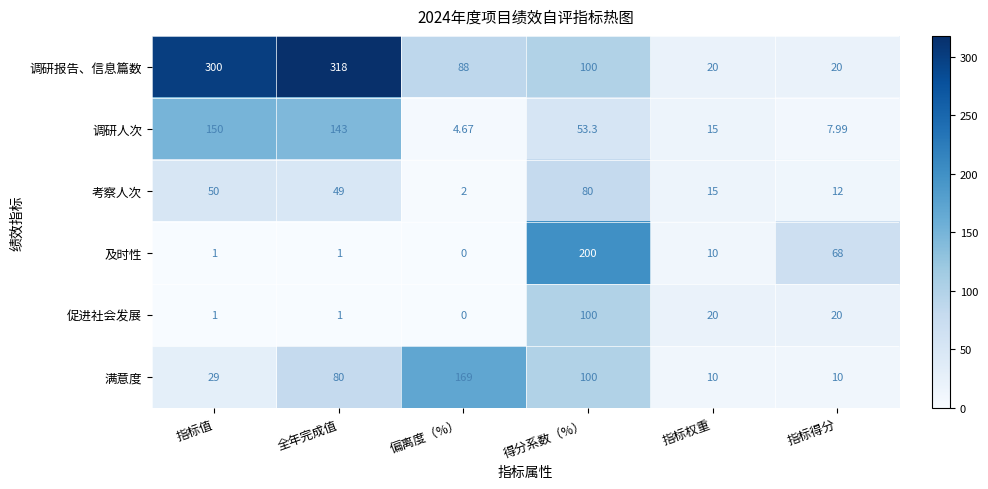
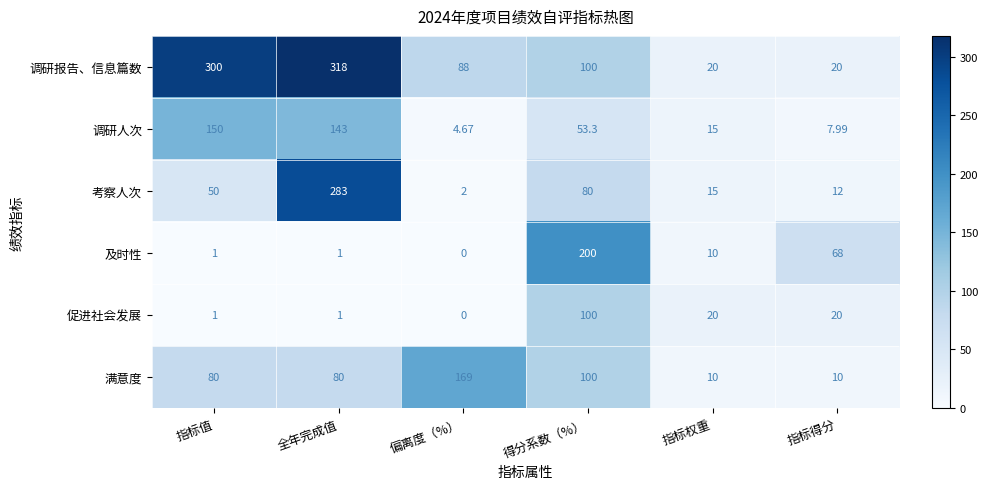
考察人次, 全年完成值: 49 -> 283
满意度, 指标值: 29 -> 80
